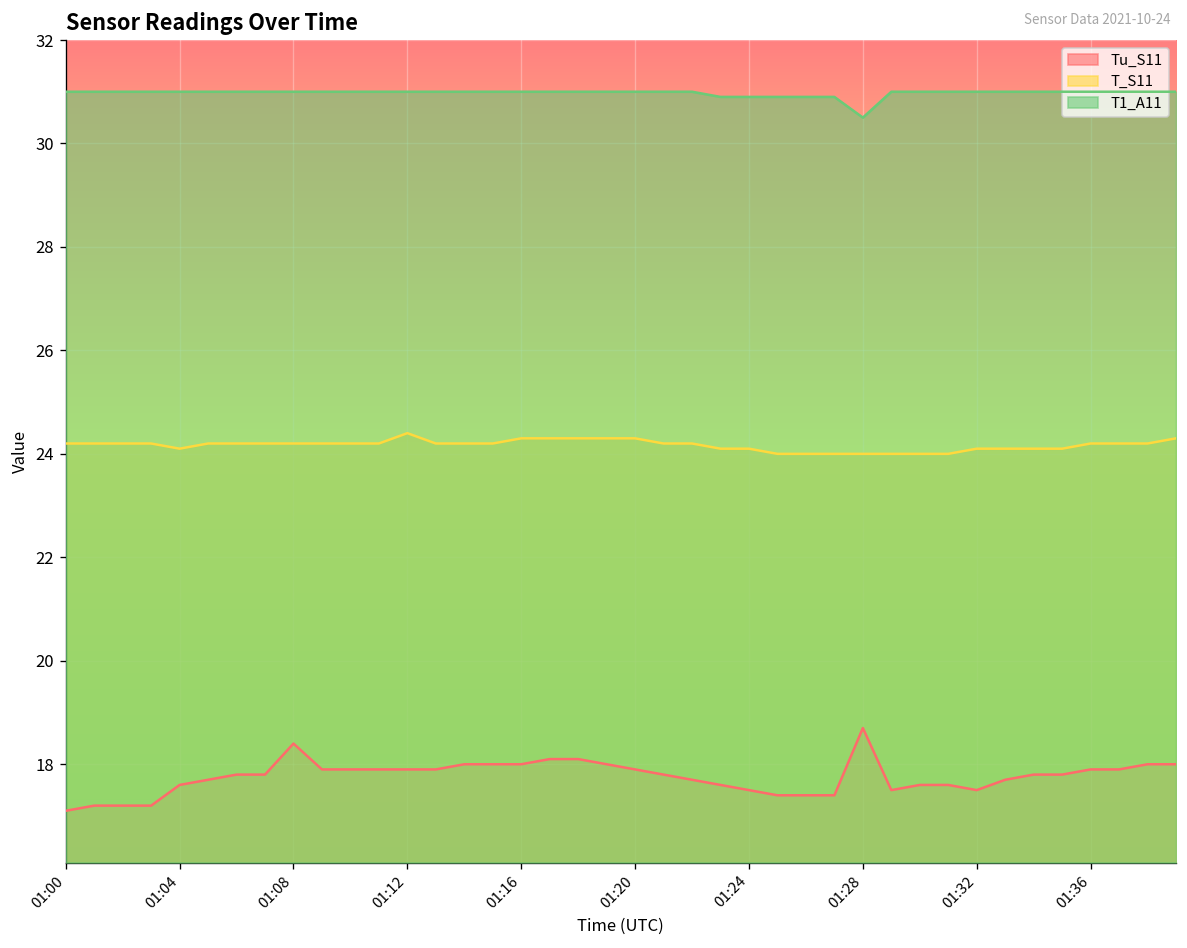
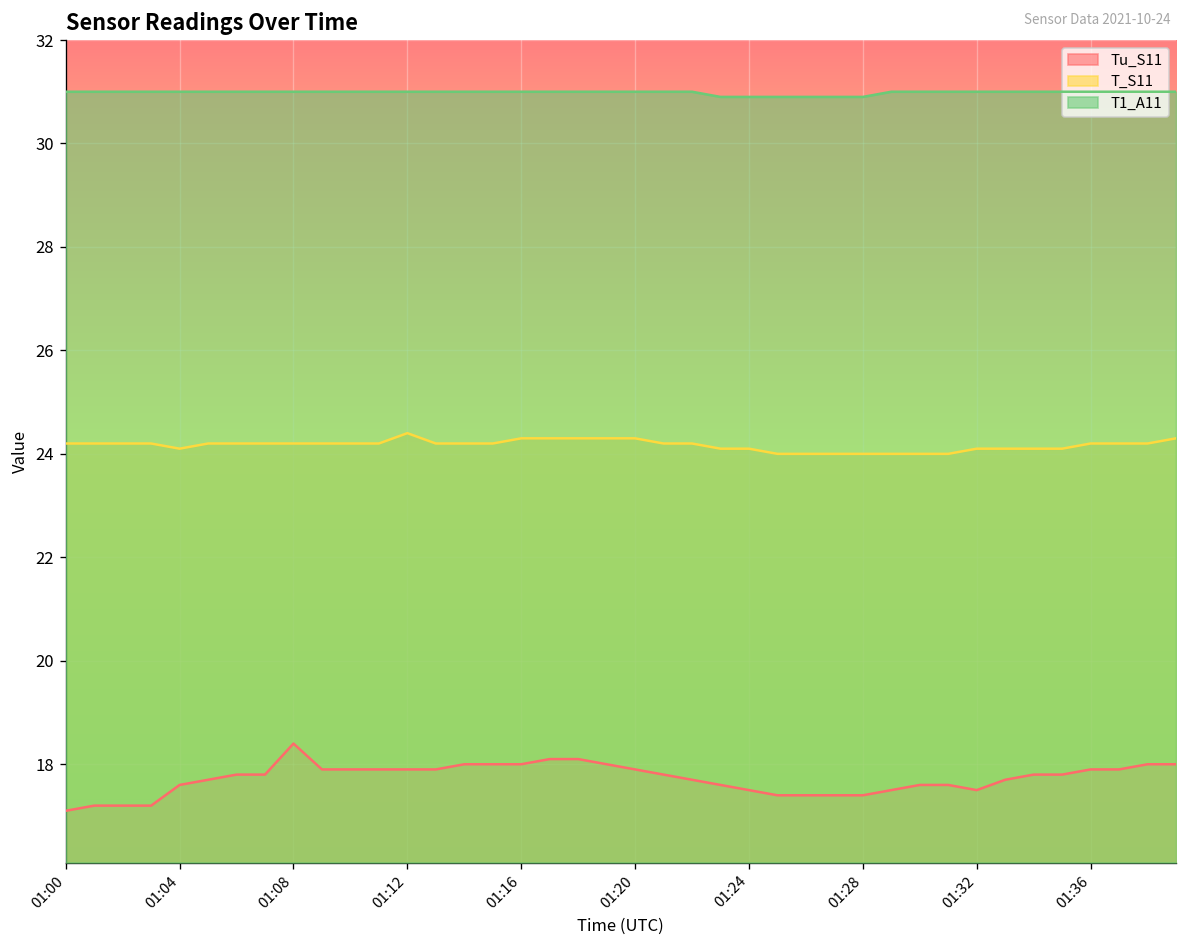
Tu_S11, 01:28: 18.7 -> 17.4
T1_A11, 01:28: 30.5 -> 30.9
